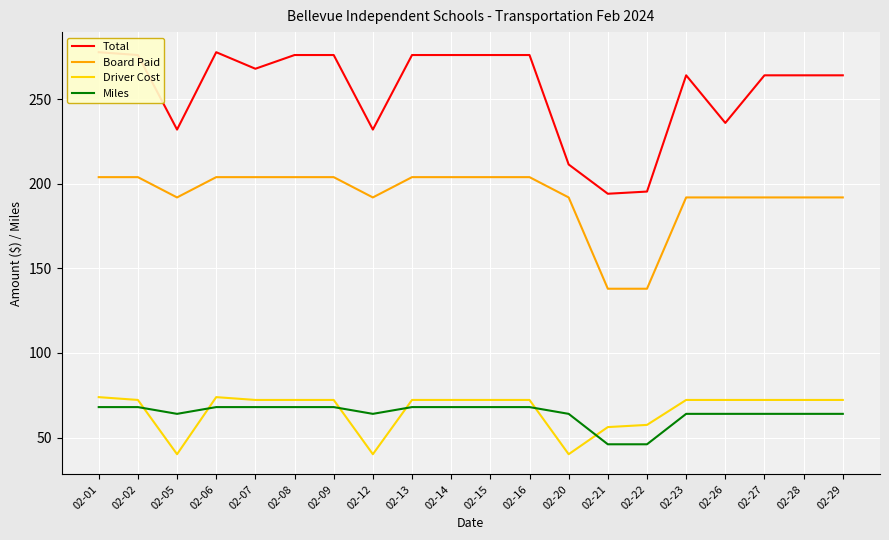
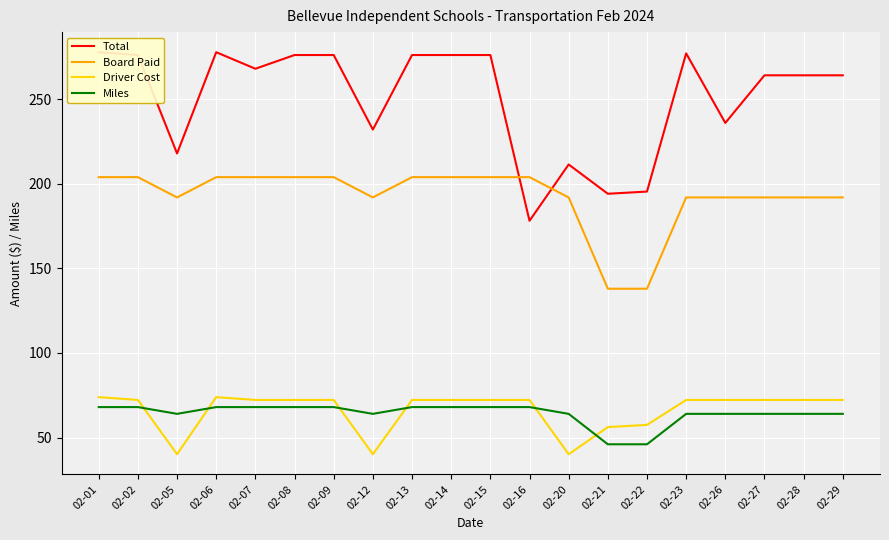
Total, 02-05: 232 -> 218
Total, 02-16: 276 -> 178
Total, 02-23: 264 -> 277
